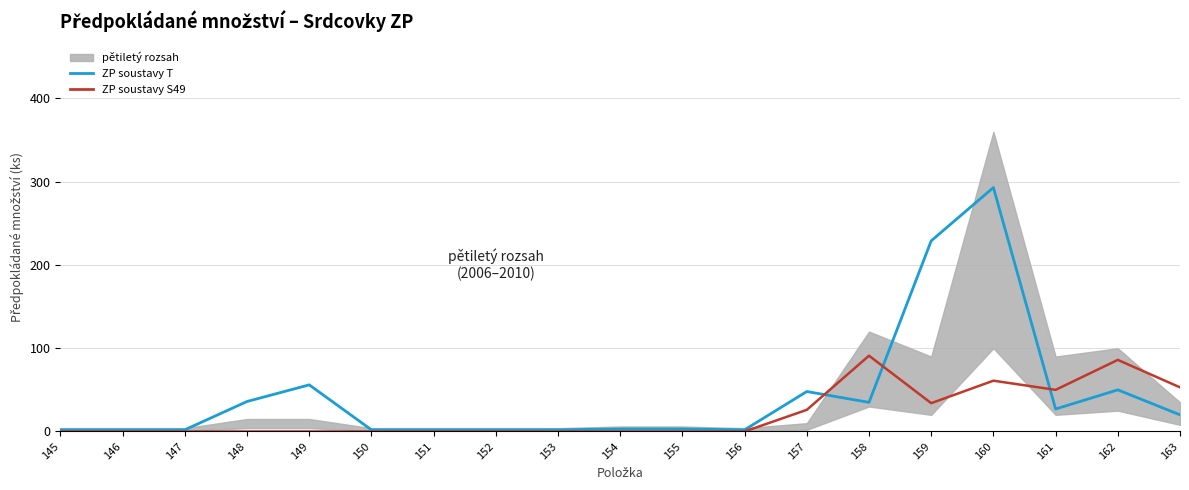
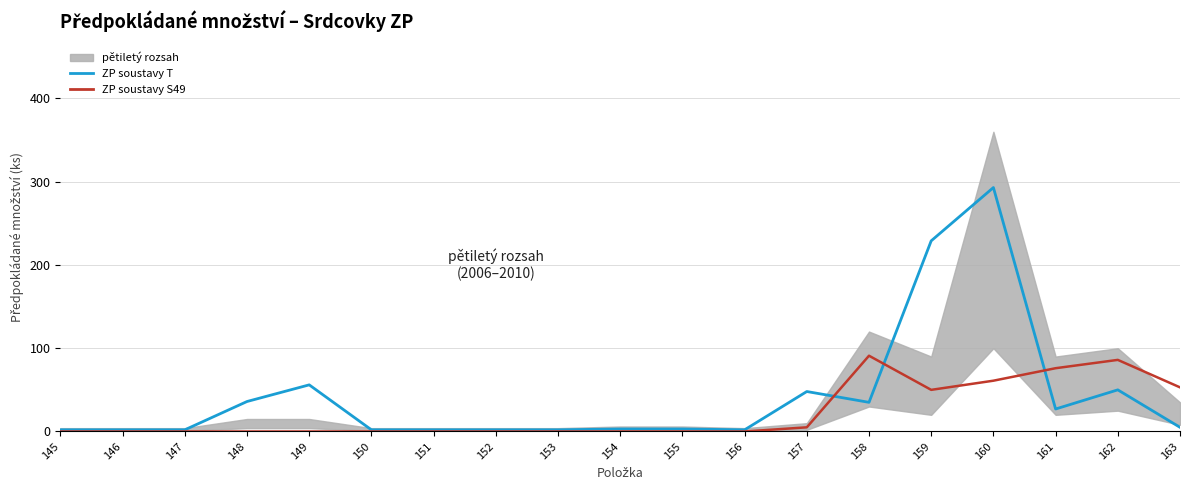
ZP soustavy S49, 157: 30 -> 10
ZP soustavy S49, 159: 30 -> 50
ZP soustavy S49, 161: 50 -> 80
ZP soustavy T, 163: 20 -> 10
